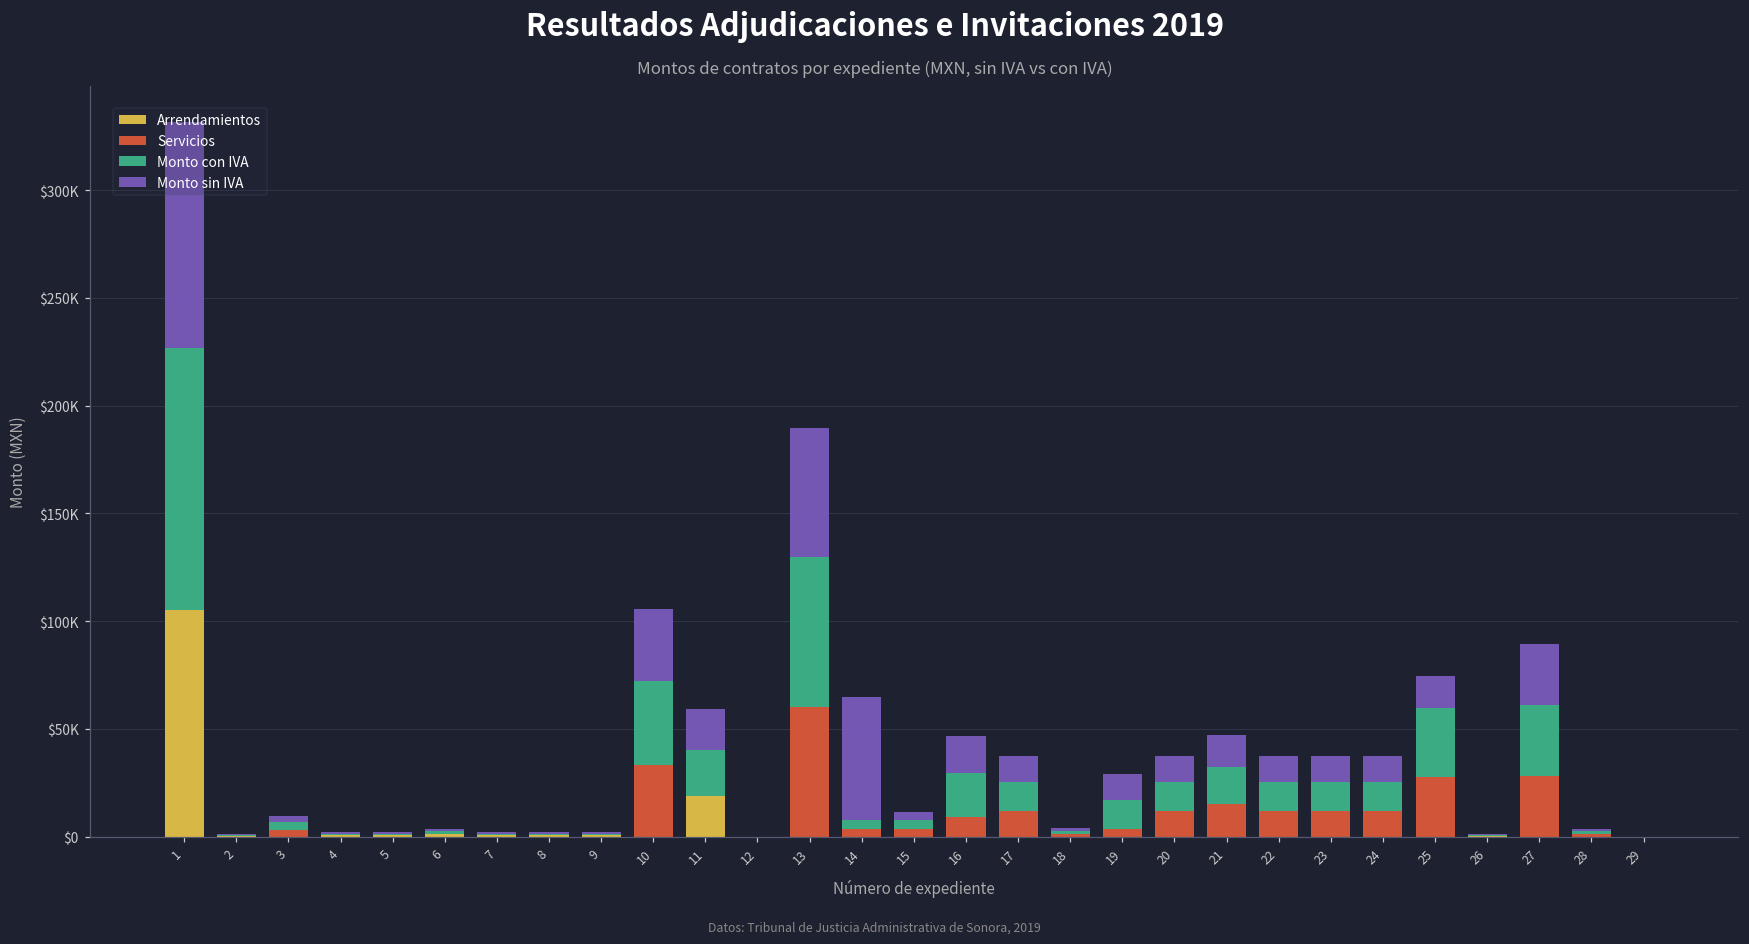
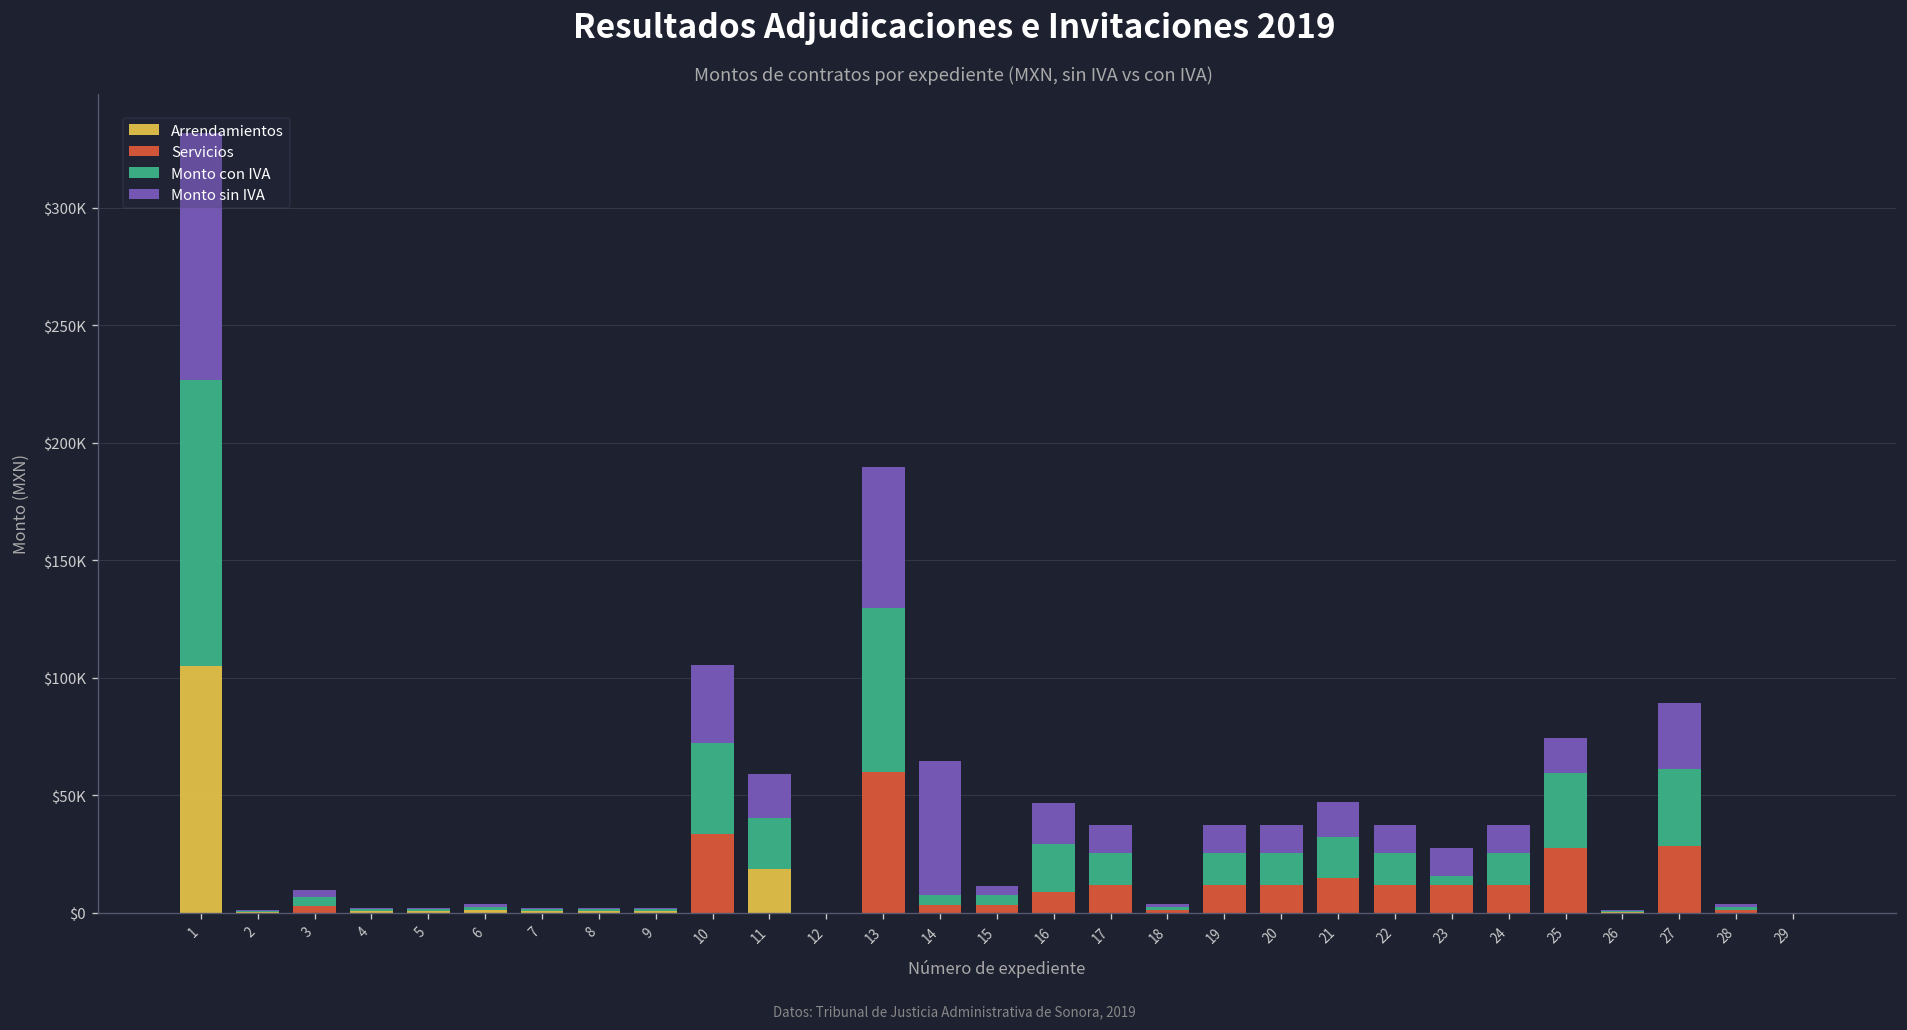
Servicios, 19: $3000 -> $12000
Monto con IVA, 23: $14000 -> $4000
